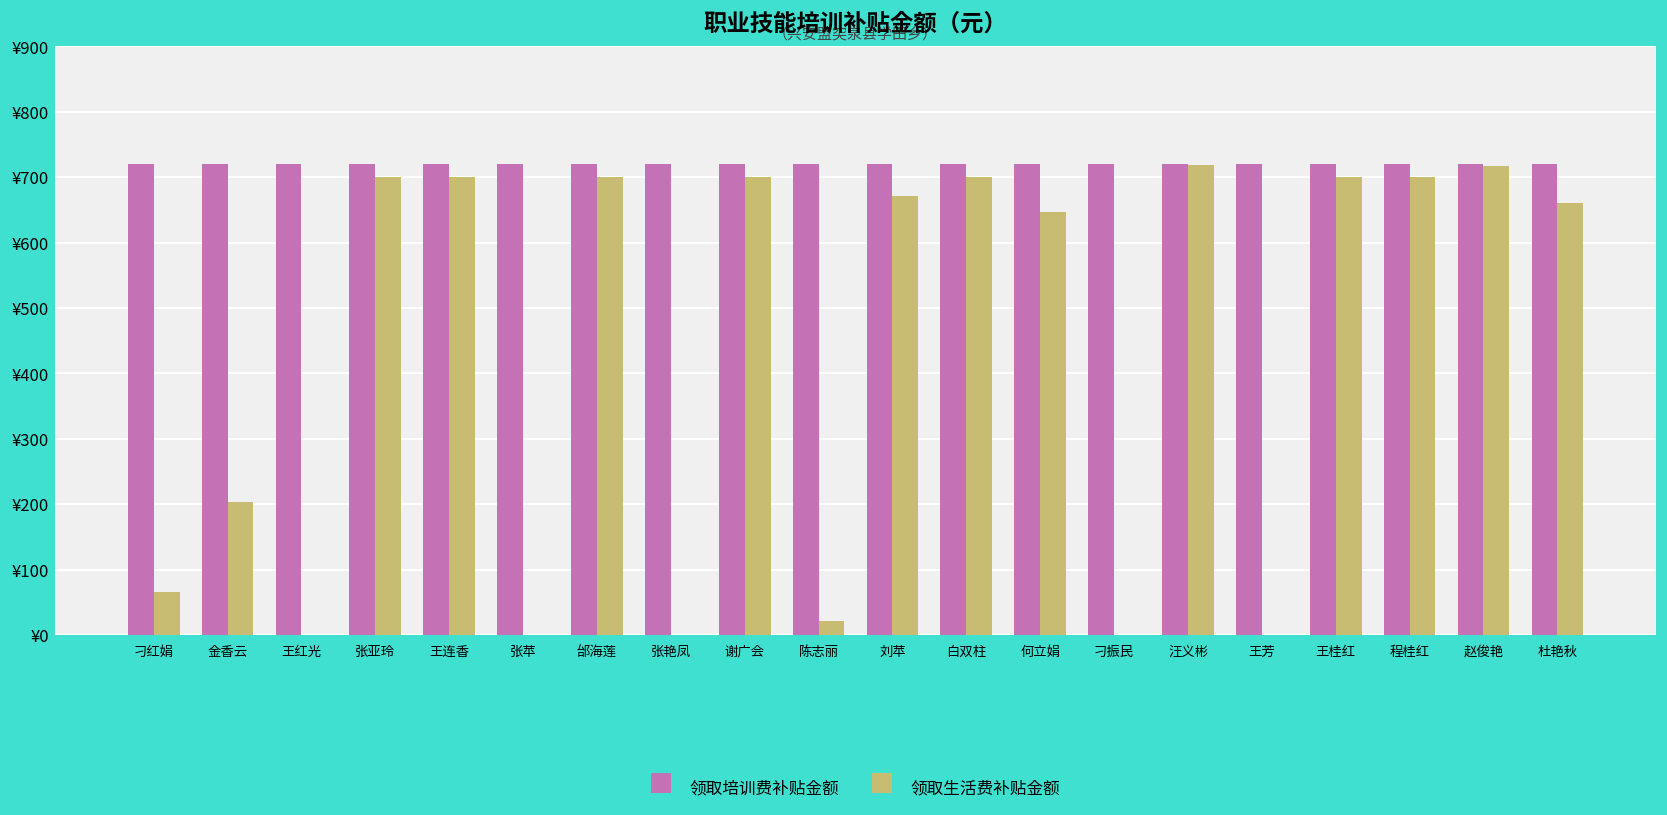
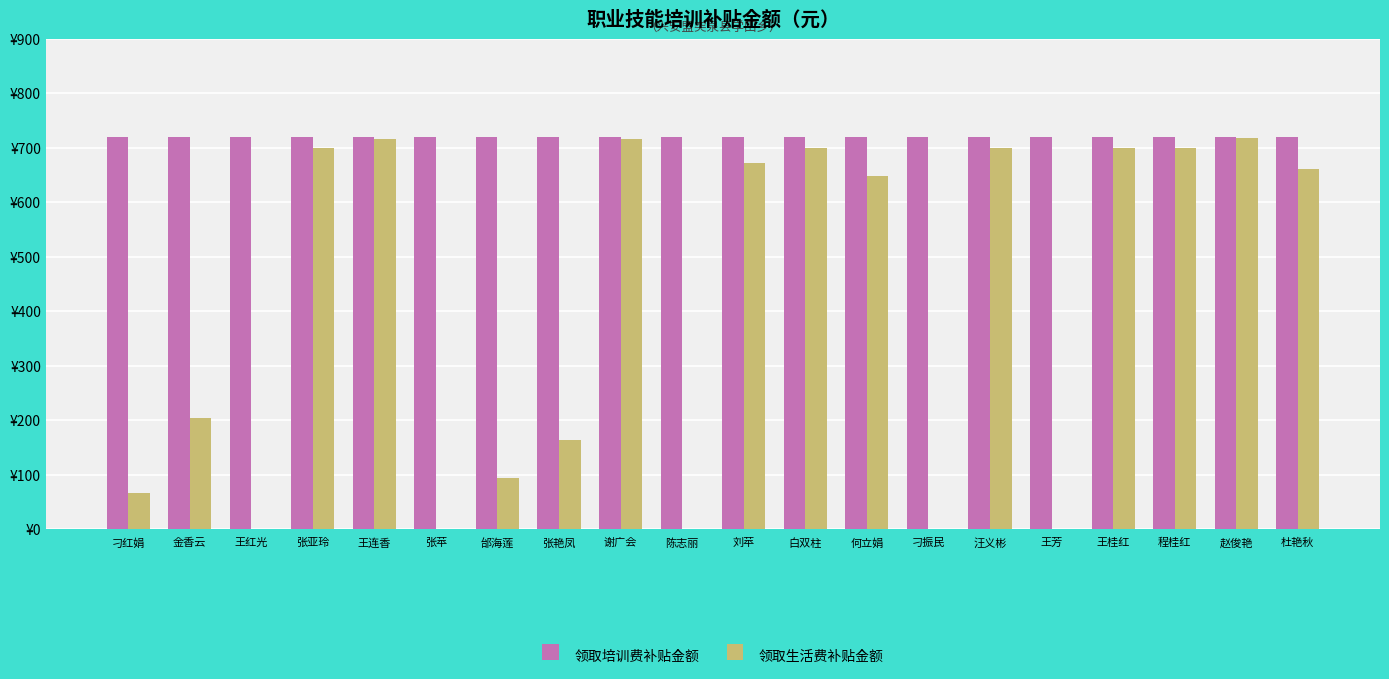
领取生活费补贴金额, 王连香: ¥700 -> ¥720
领取生活费补贴金额, 邰海莲: ¥700 -> ¥90
领取生活费补贴金额, 张艳凤: ¥0 -> ¥160
领取生活费补贴金额, 谢广会: ¥700 -> ¥720
领取生活费补贴金额, 陈志丽: ¥20 -> ¥0
领取生活费补贴金额, 汪义彬: ¥720 -> ¥700
